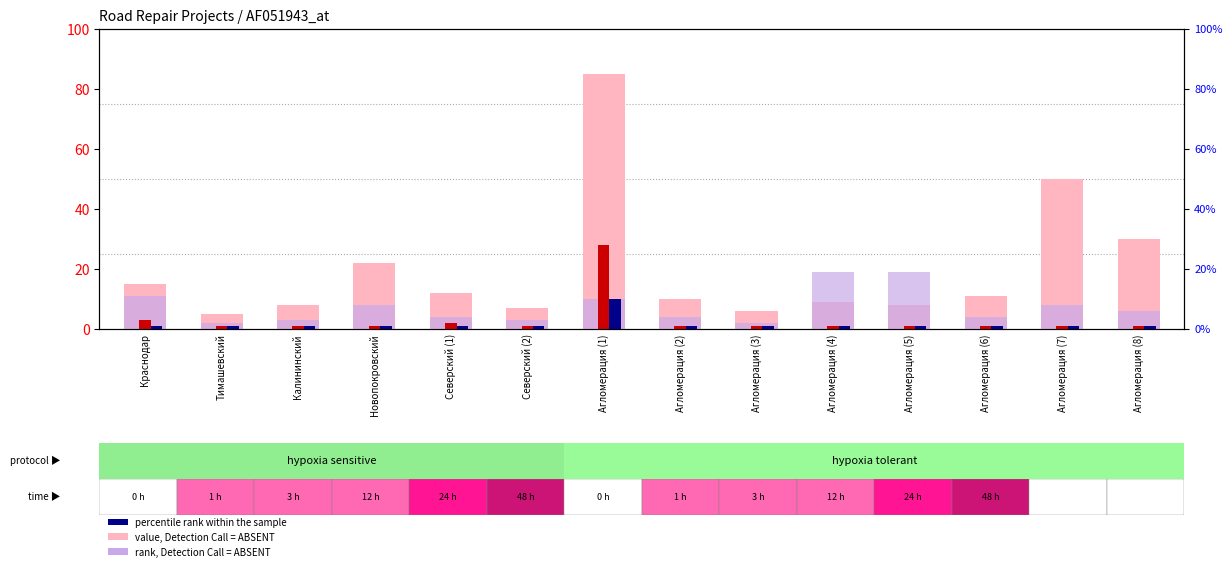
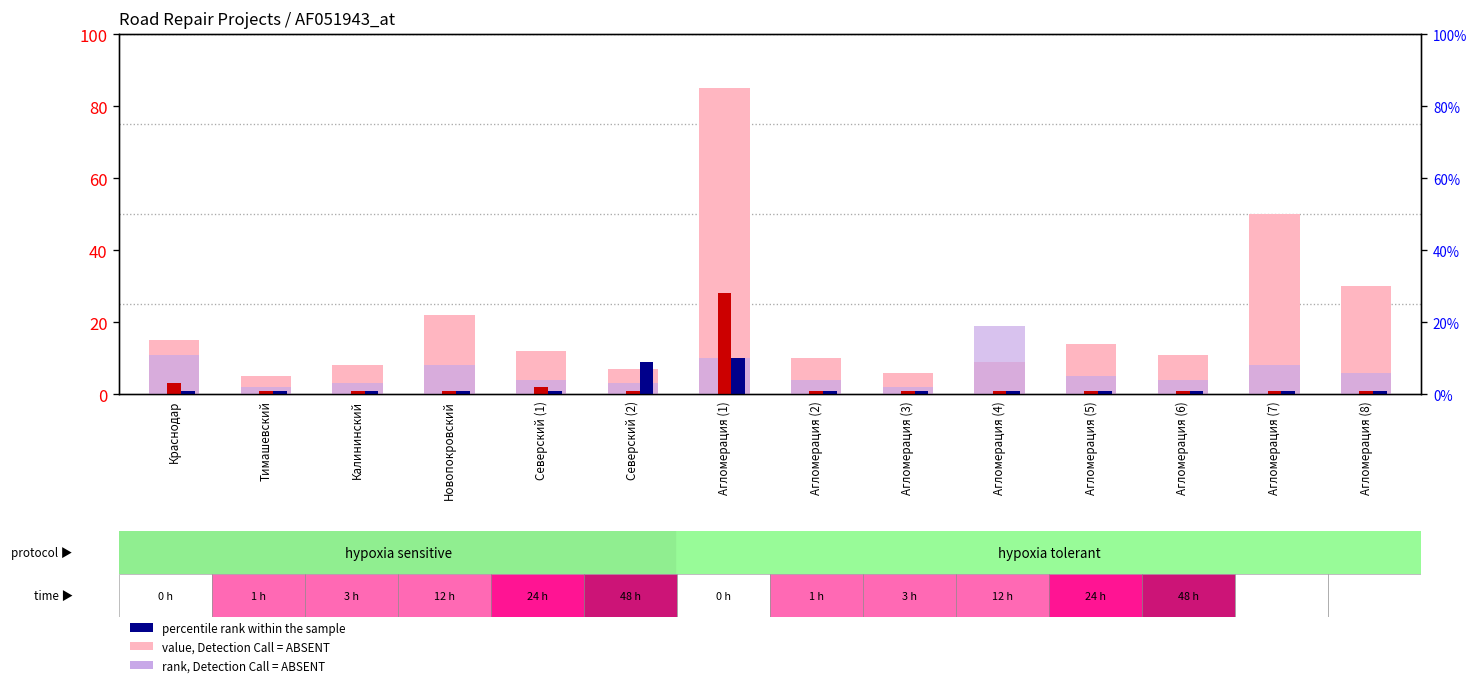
percentile rank within the sample, Северский (2): 1 -> 9
value, Detection Call = ABSENT, Агломерация (5): 8 -> 14
rank, Detection Call = ABSENT, Агломерация (5): 19 -> 5
